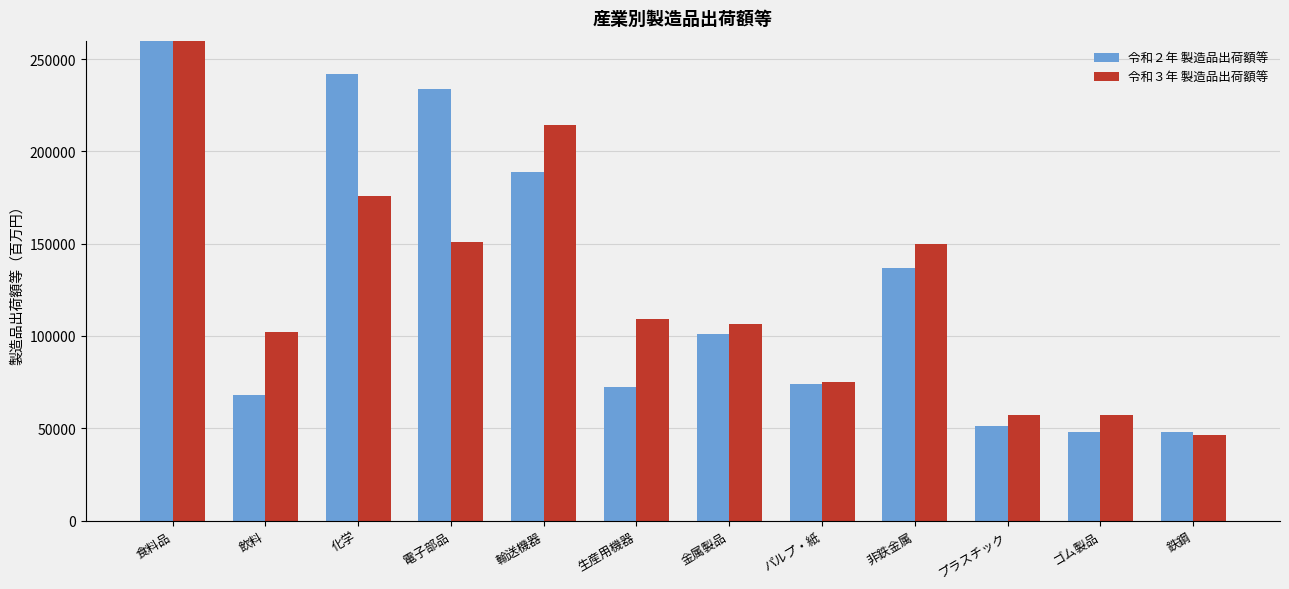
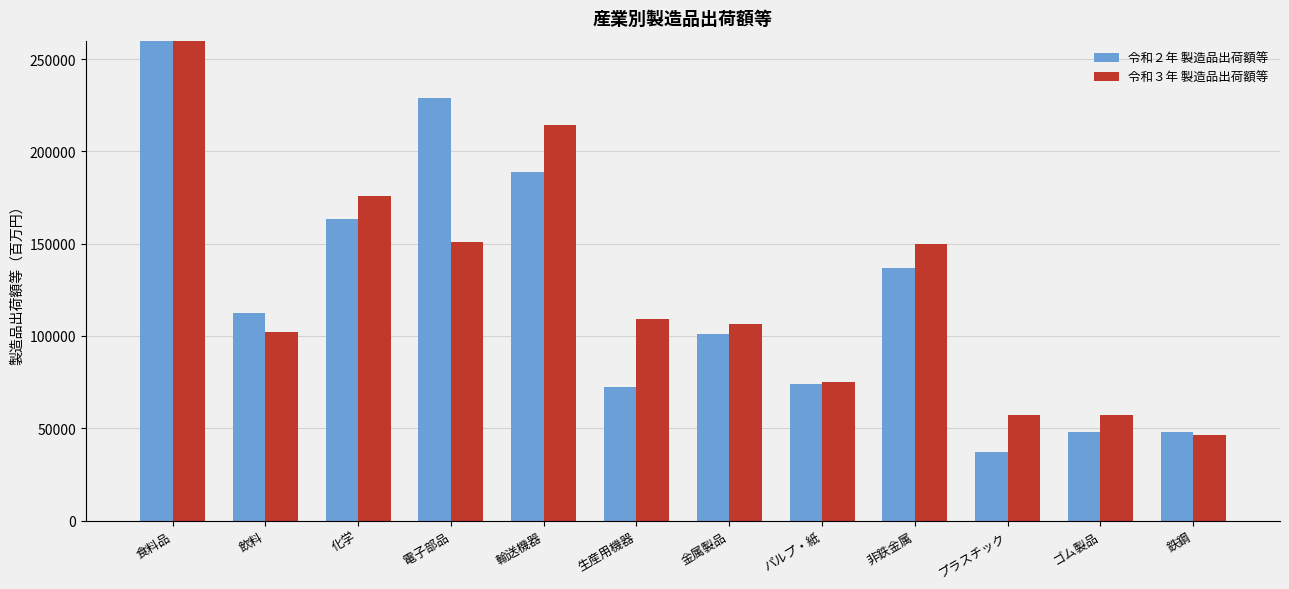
令和２年 製造品出荷額等, 飲料: 68000 -> 113000
令和２年 製造品出荷額等, 化学: 242000 -> 164000
令和２年 製造品出荷額等, 電子部品: 234000 -> 229000
令和２年 製造品出荷額等, プラスチック: 51000 -> 37000
